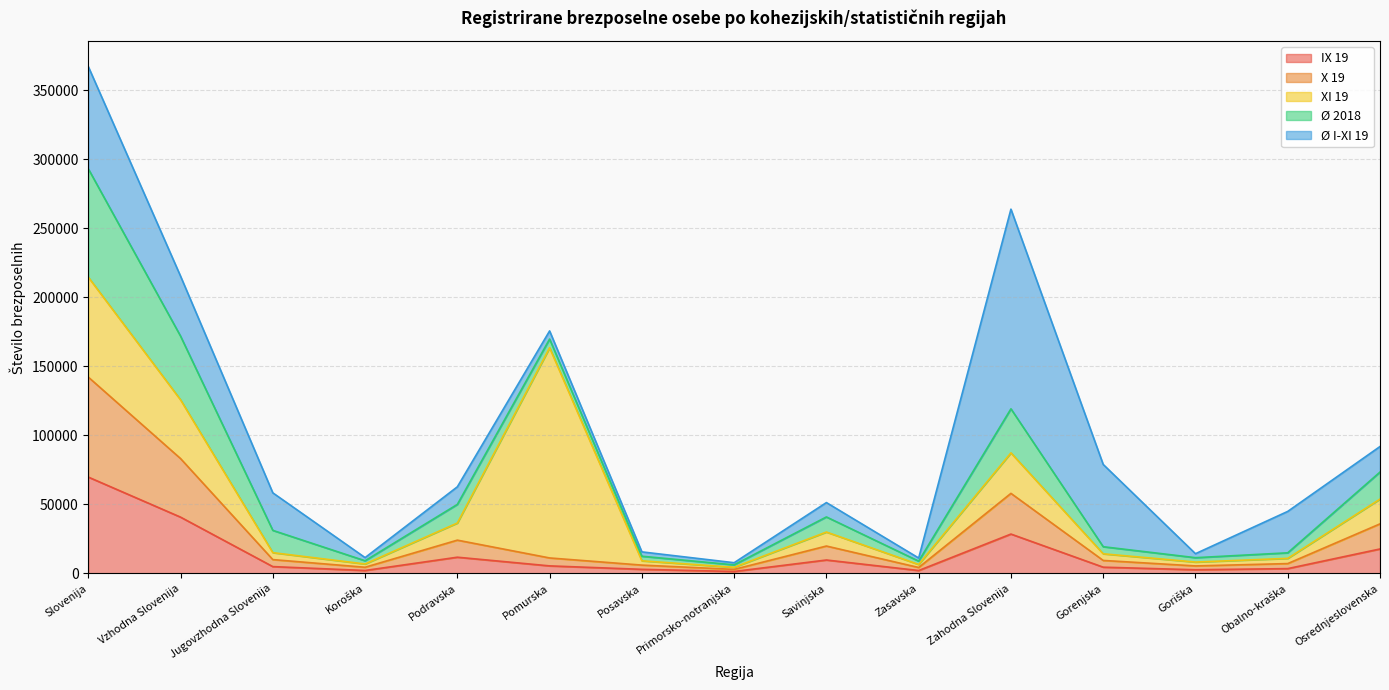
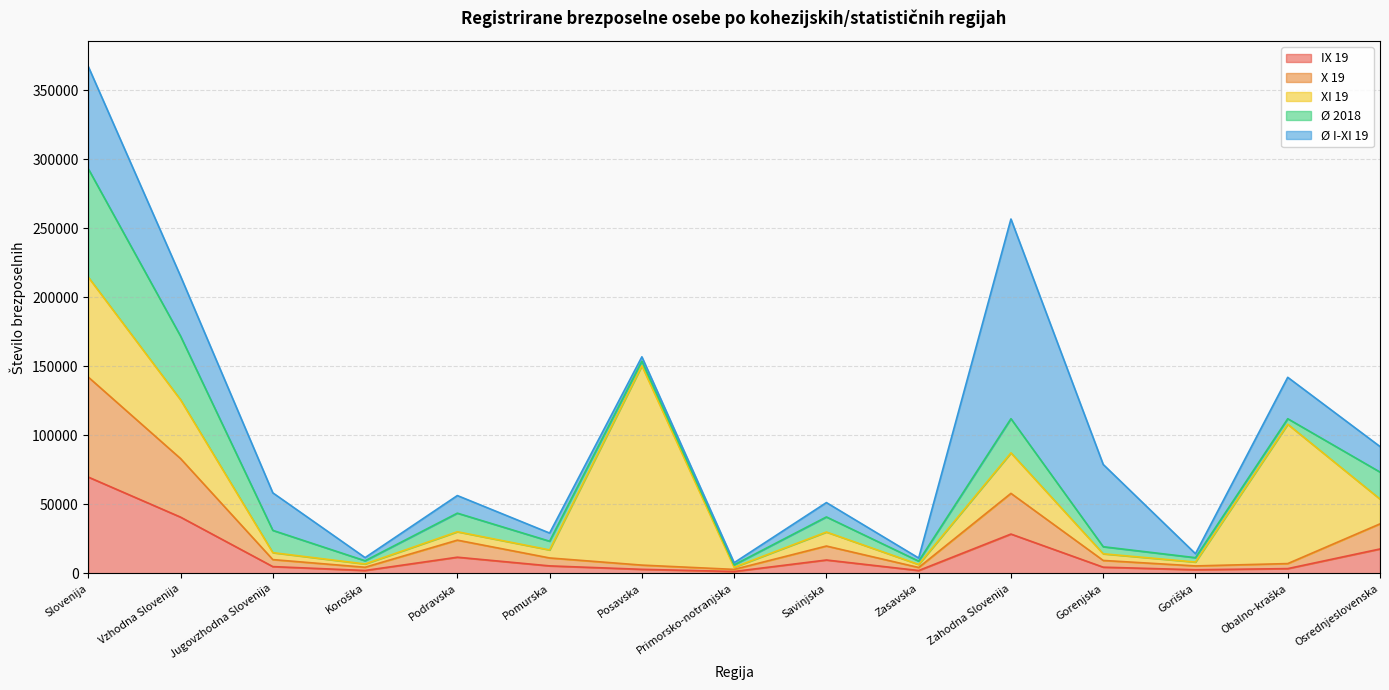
XI 19, Podravska: 12000 -> 6000
XI 19, Pomurska: 152000 -> 6000
XI 19, Posavska: 3000 -> 144000
Ø 2018, Zahodna Slovenija: 32000 -> 25000
XI 19, Obalno-kraška: 4000 -> 101000
